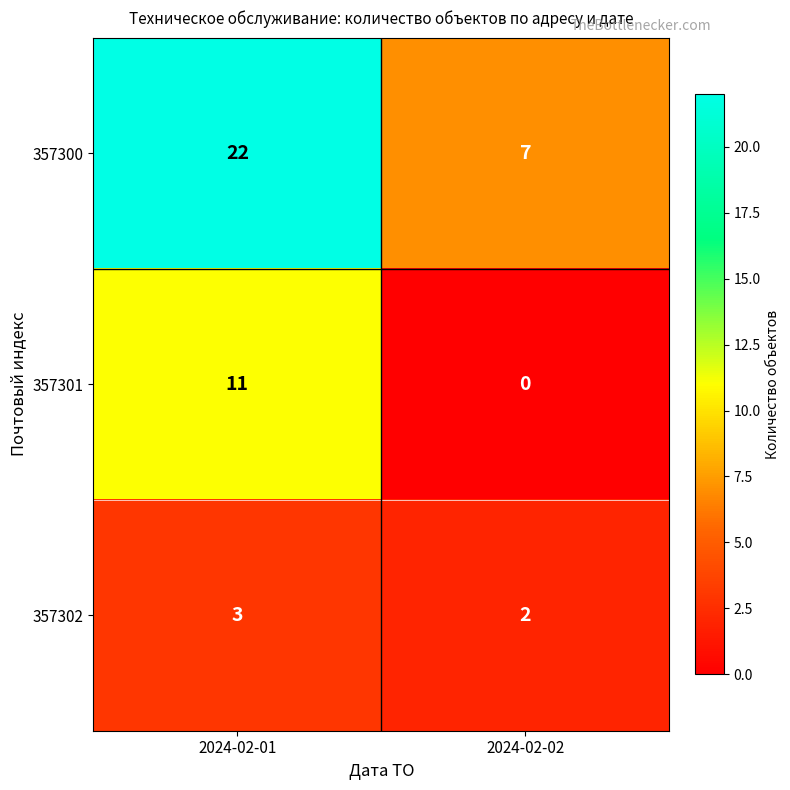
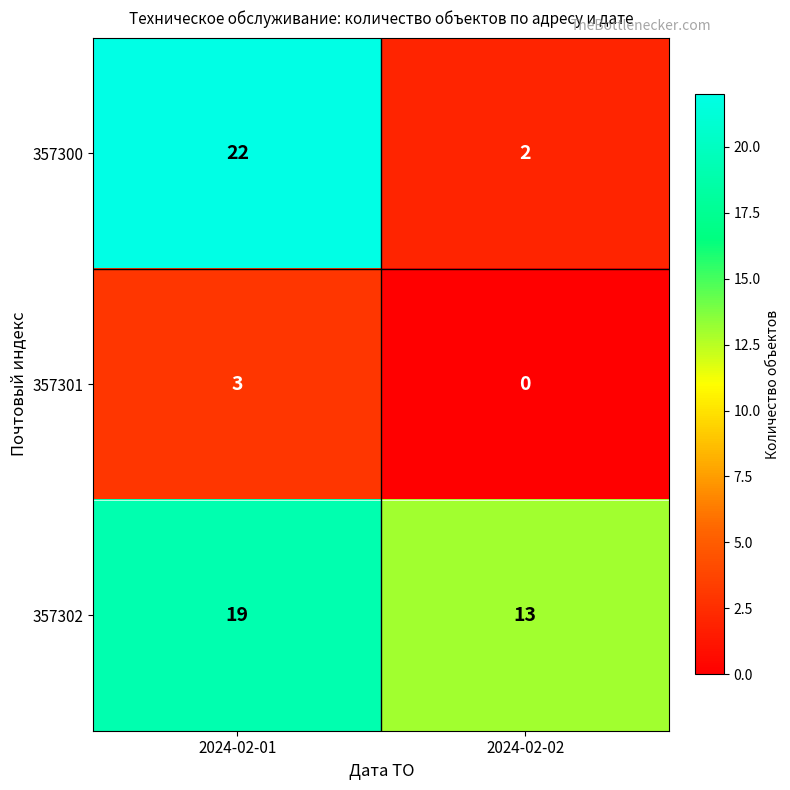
357300, 2024-02-02: 7 -> 2
357301, 2024-02-01: 11 -> 3
357302, 2024-02-01: 3 -> 19
357302, 2024-02-02: 2 -> 13
